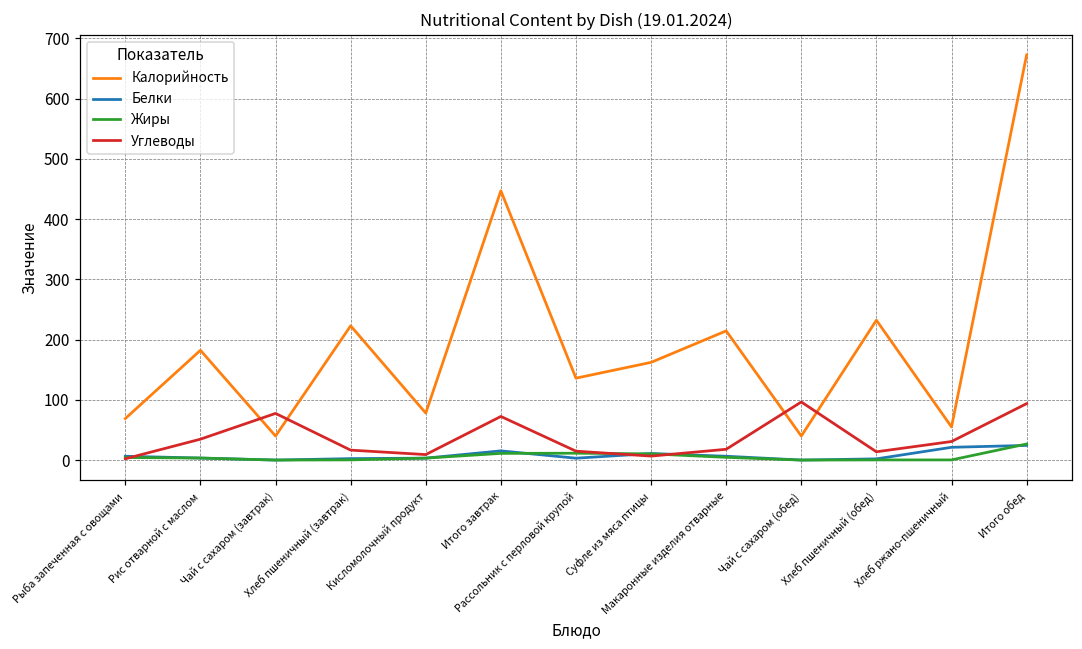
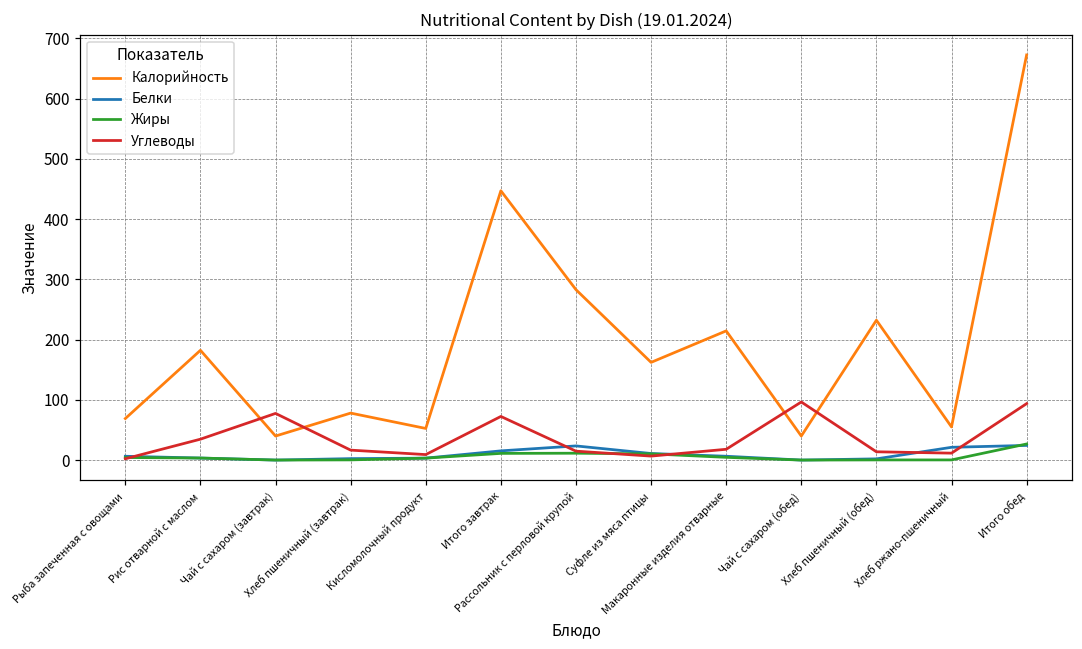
Калорийность, Хлеб пшеничный (завтрак): 220 -> 80
Калорийность, Кисломолочный продукт: 80 -> 50
Калорийность, Рассольник с перловой крупой: 140 -> 280
Белки, Рассольник с перловой крупой: 0 -> 20
Углеводы, Хлеб ржано-пшеничный: 30 -> 10
